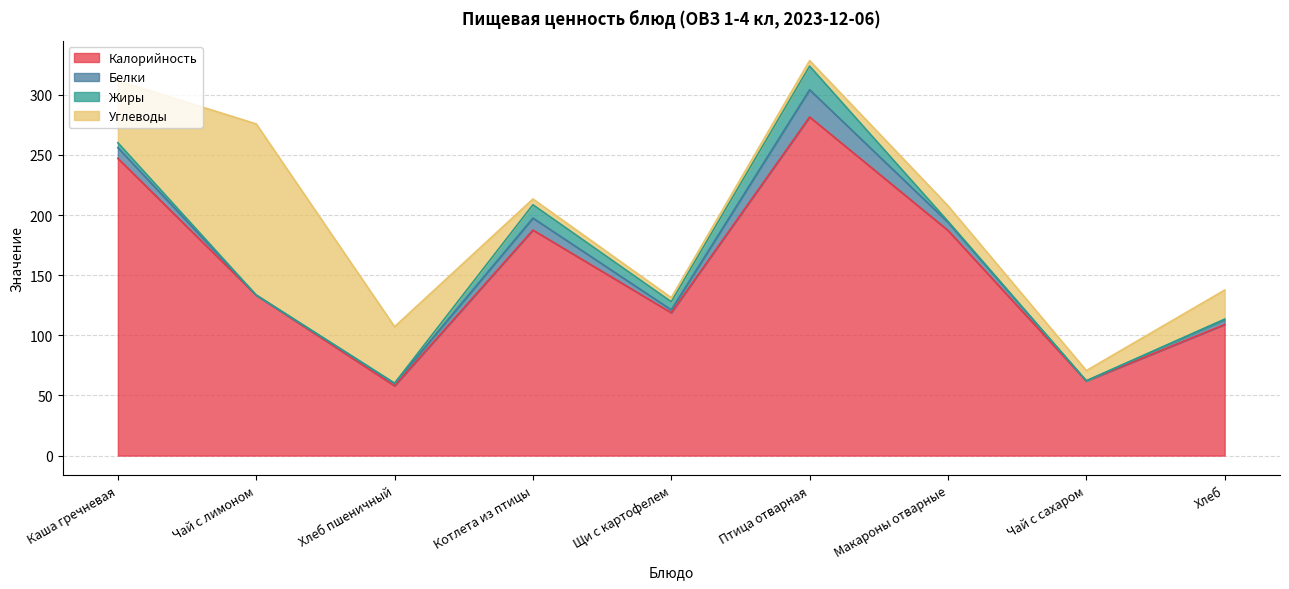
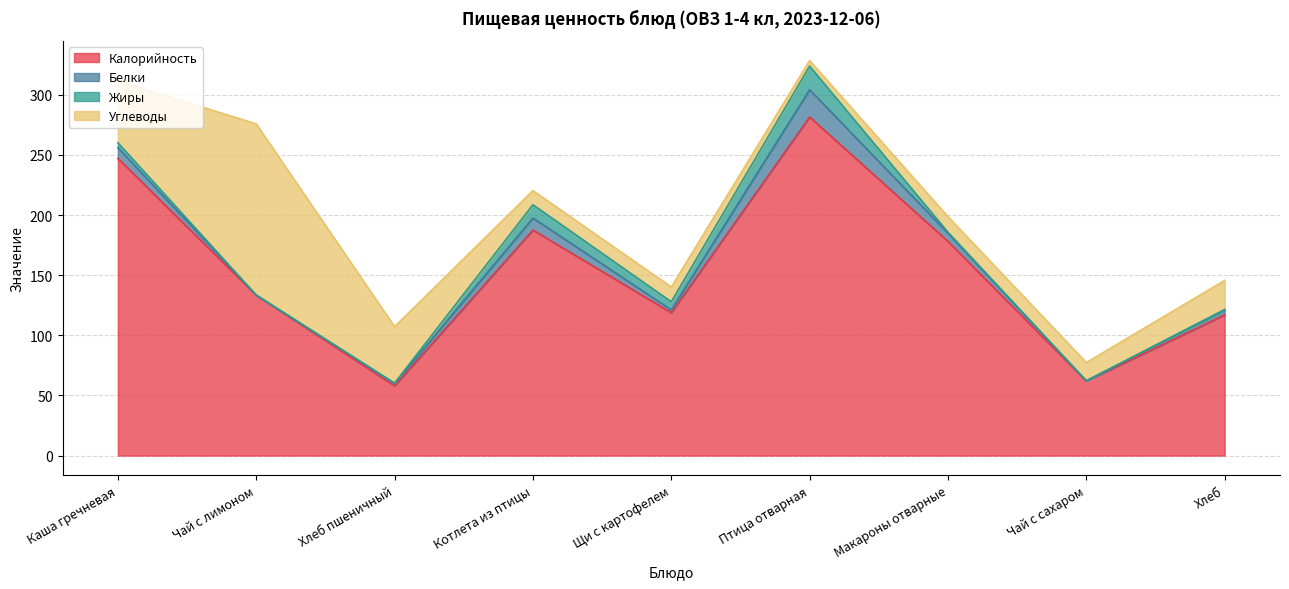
Углеводы, Котлета из птицы: 5 -> 12
Углеводы, Щи с картофелем: 3 -> 12
Калорийность, Макароны отварные: 187 -> 178
Углеводы, Чай с сахаром: 9 -> 15
Калорийность, Хлеб: 109 -> 117
